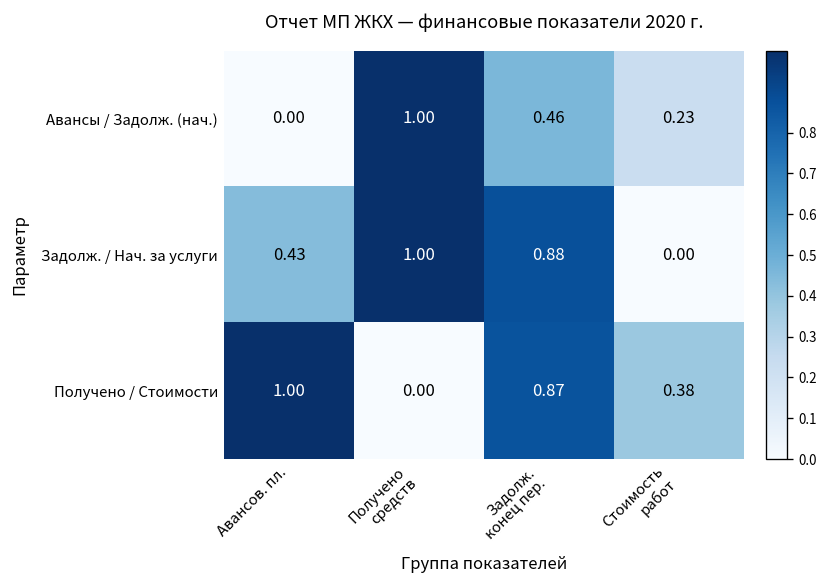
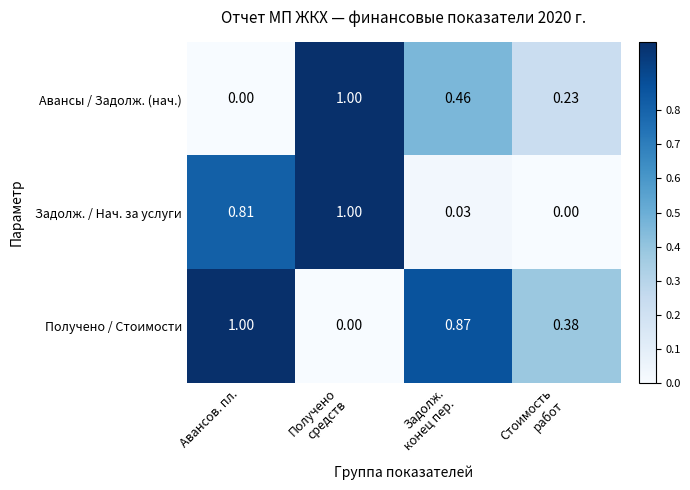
Задолж. / Нач. за услуги, Авансов. пл.: 0.43 -> 0.81
Задолж. / Нач. за услуги, Задолж. конец пер.: 0.88 -> 0.03
